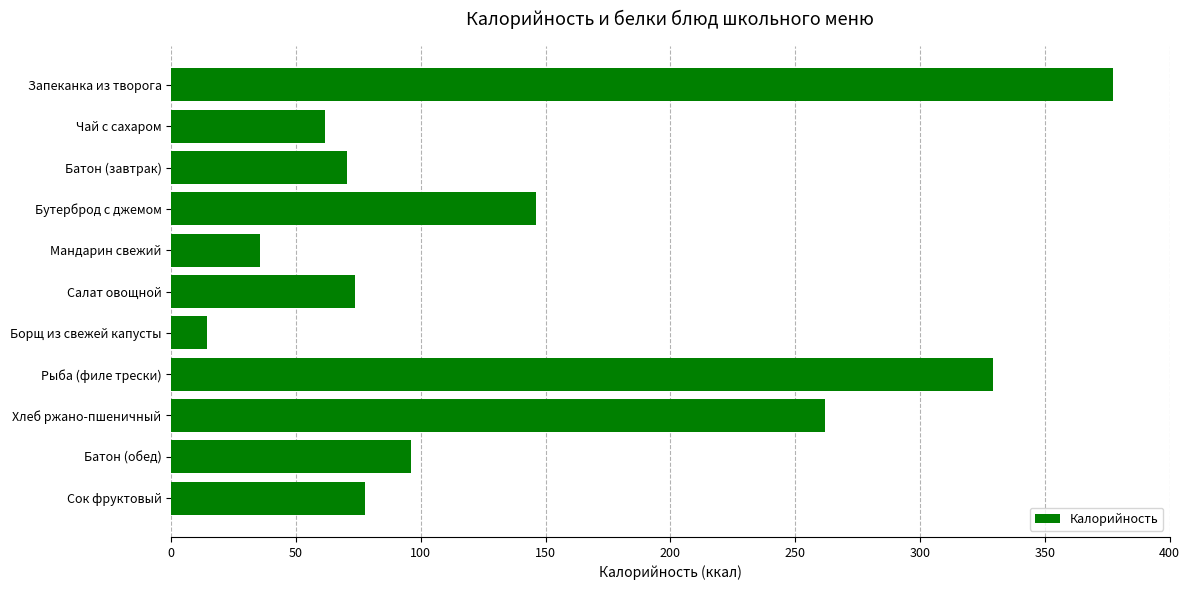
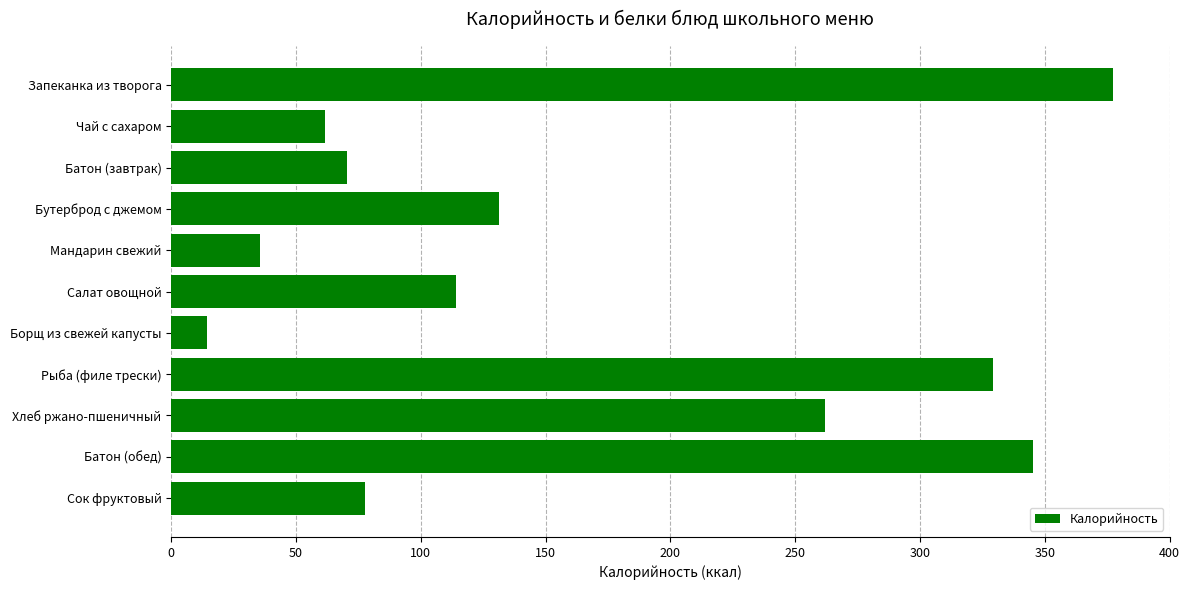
Бутерброд с джемом: 146 -> 132
Салат овощной: 74 -> 114
Батон (обед): 96 -> 346
